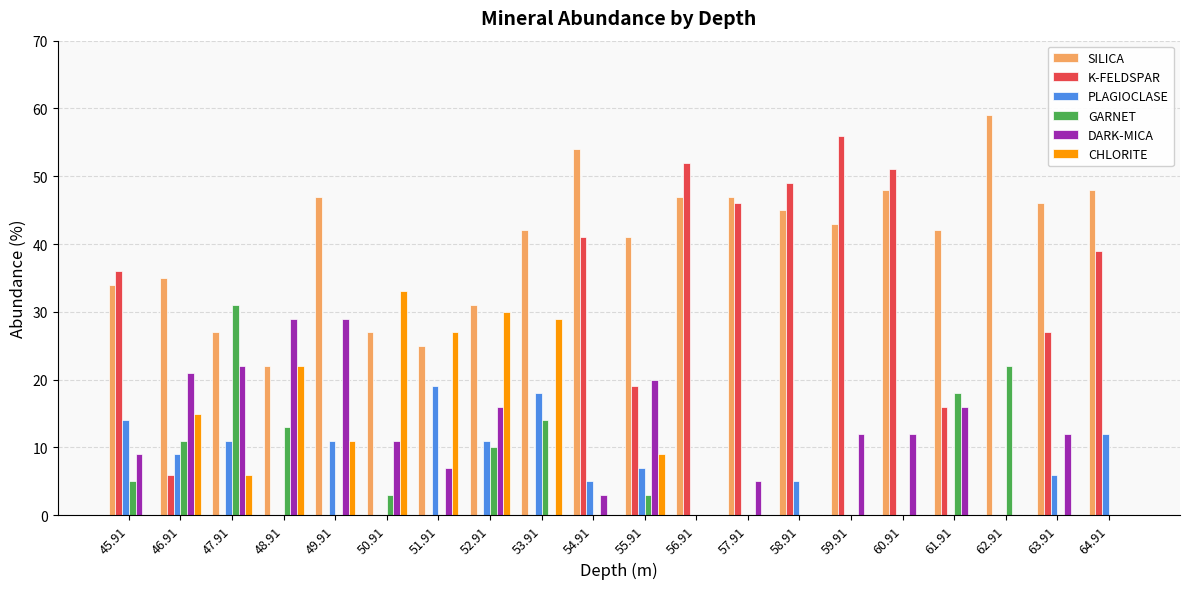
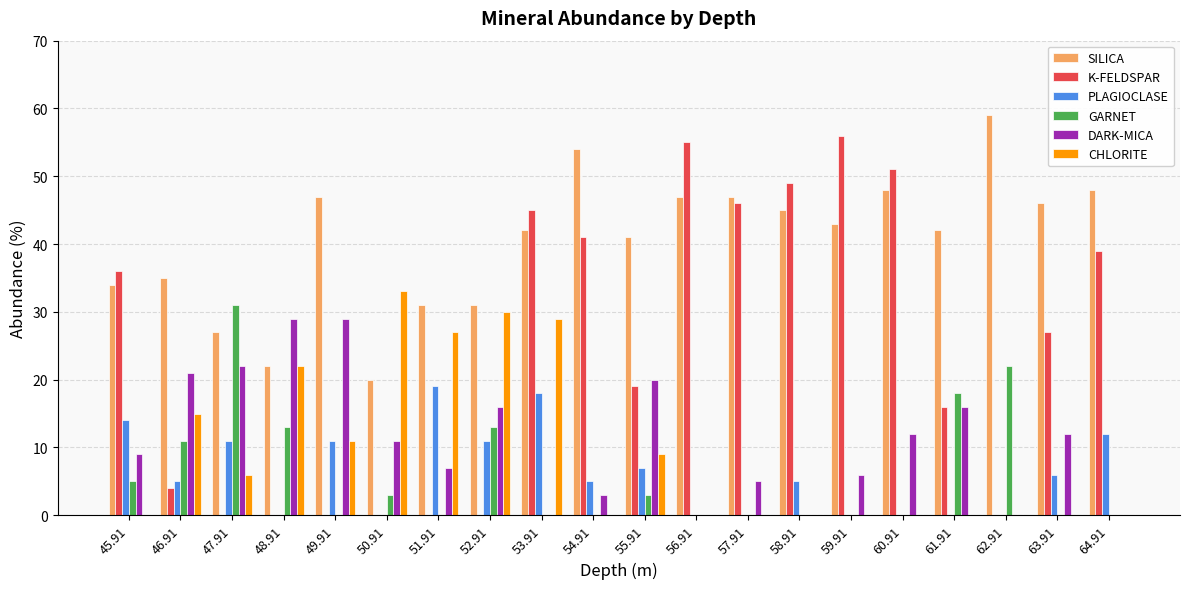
K-FELDSPAR, 46.91: 6 -> 4
PLAGIOCLASE, 46.91: 9 -> 5
SILICA, 50.91: 27 -> 20
SILICA, 51.91: 25 -> 31
GARNET, 52.91: 10 -> 13
K-FELDSPAR, 53.91: 0 -> 45
GARNET, 53.91: 14 -> 0
K-FELDSPAR, 56.91: 52 -> 55
DARK-MICA, 59.91: 12 -> 6
